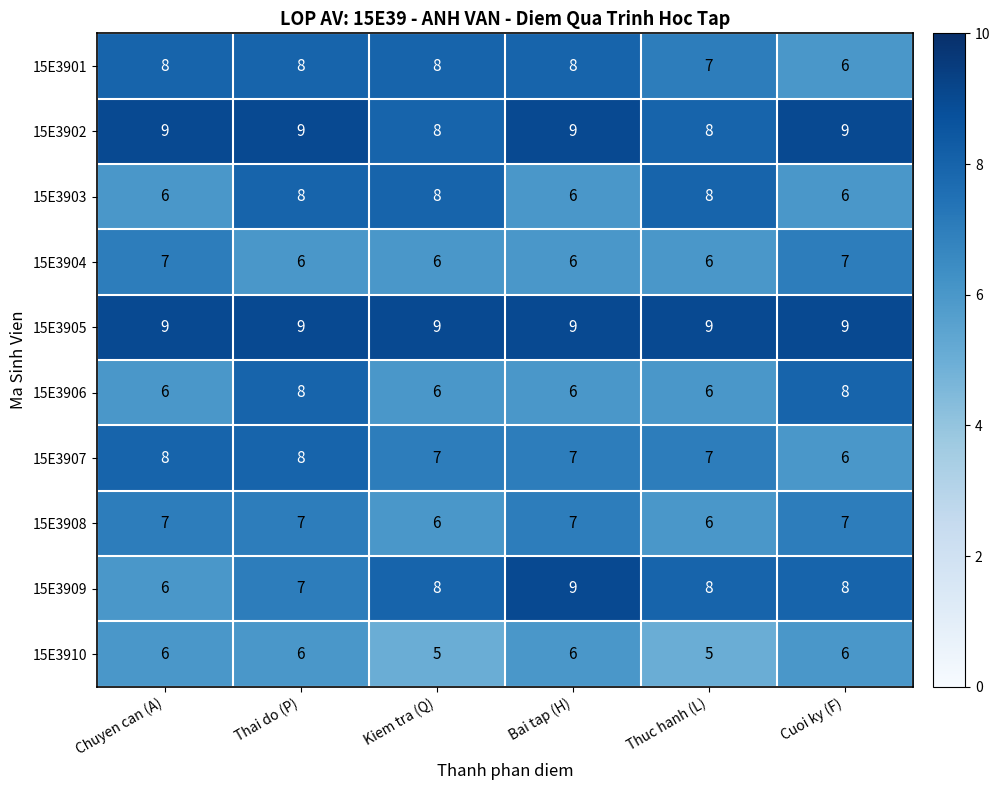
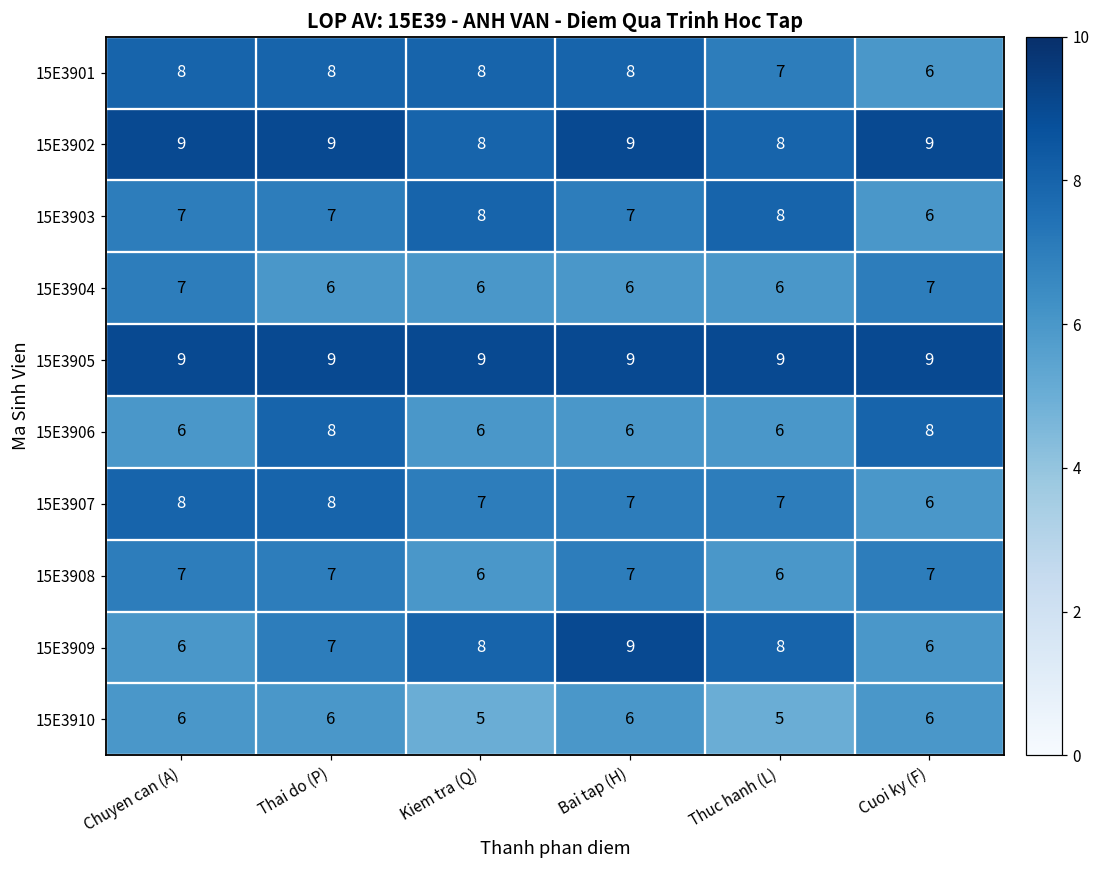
15E3903, Chuyen can (A): 6 -> 7
15E3903, Thai do (P): 8 -> 7
15E3903, Bai tap (H): 6 -> 7
15E3909, Cuoi ky (F): 8 -> 6
